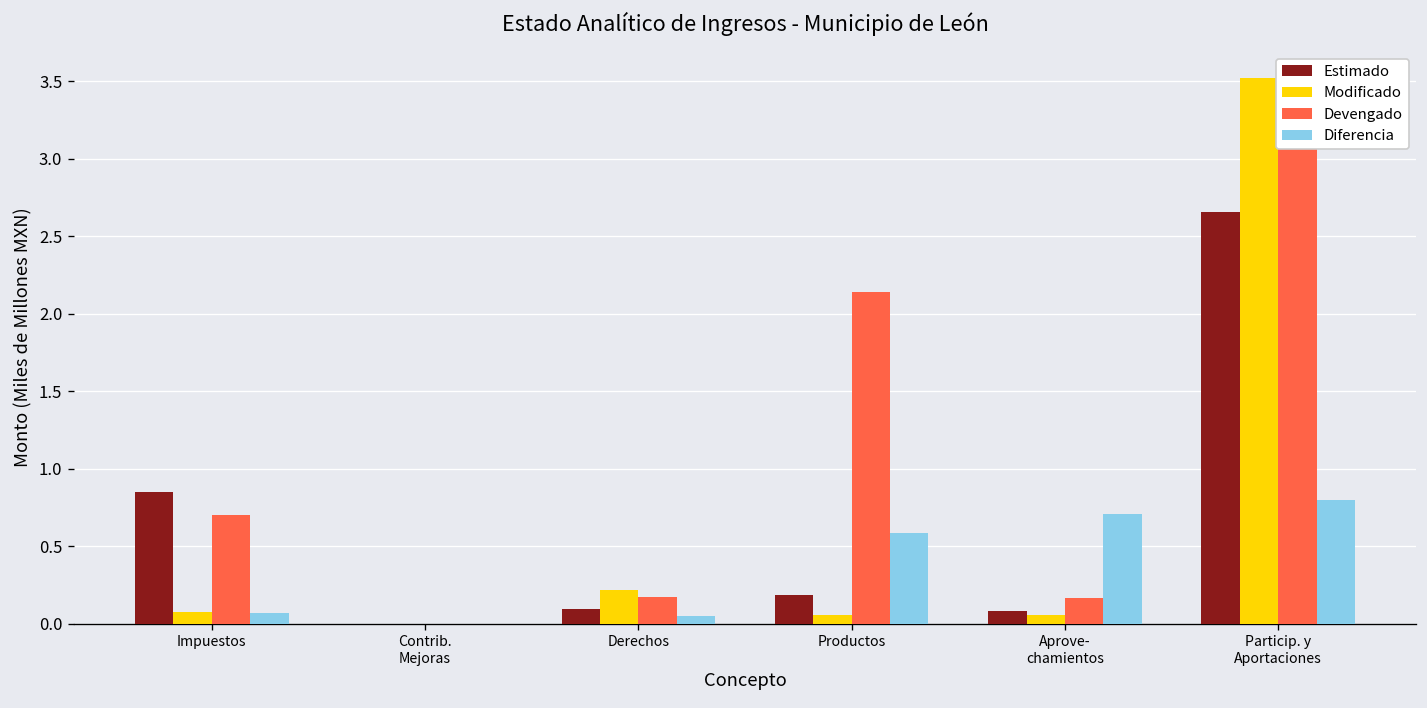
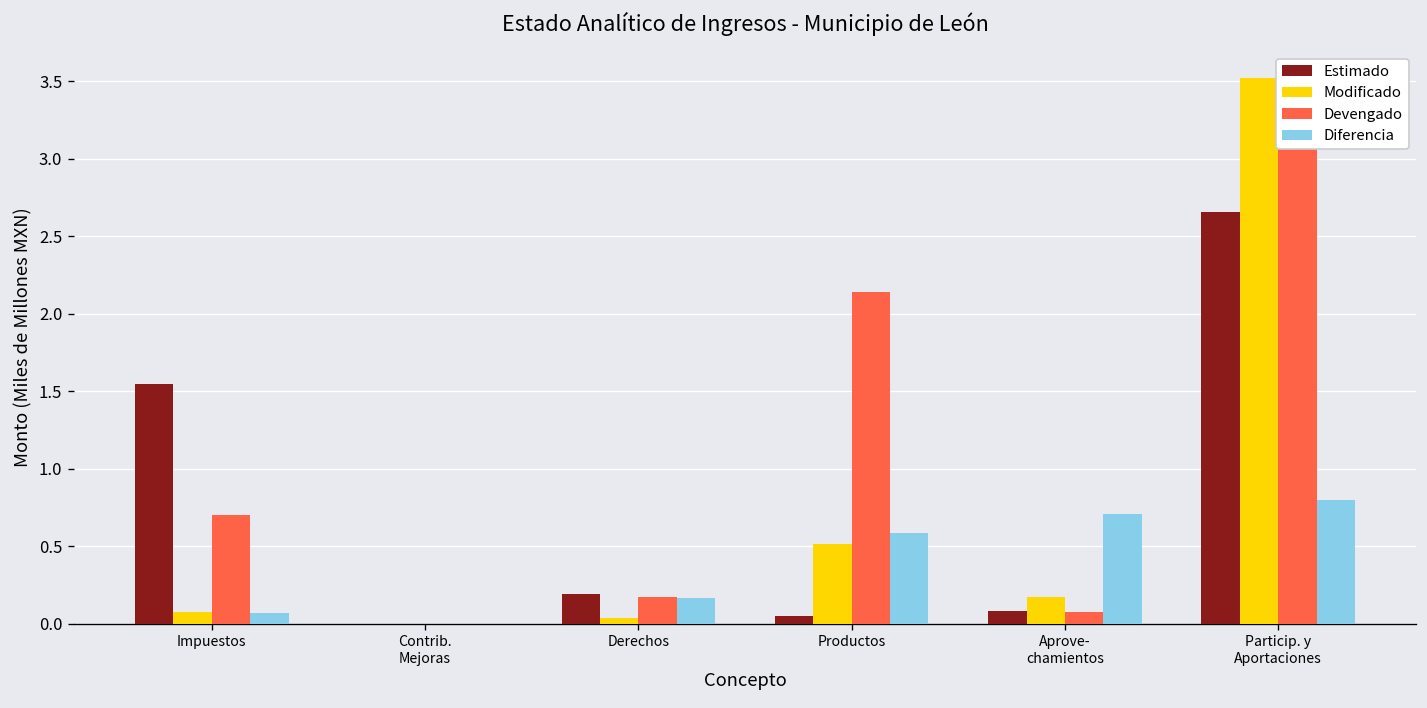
Estimado, Impuestos: 0.85 -> 1.55
Estimado, Derechos: 0.09 -> 0.19
Modificado, Derechos: 0.22 -> 0.03
Diferencia, Derechos: 0.05 -> 0.16
Estimado, Productos: 0.18 -> 0.05
Modificado, Productos: 0.06 -> 0.51
Modificado, Aprove- chamientos: 0.06 -> 0.17
Devengado, Aprove- chamientos: 0.16 -> 0.08
